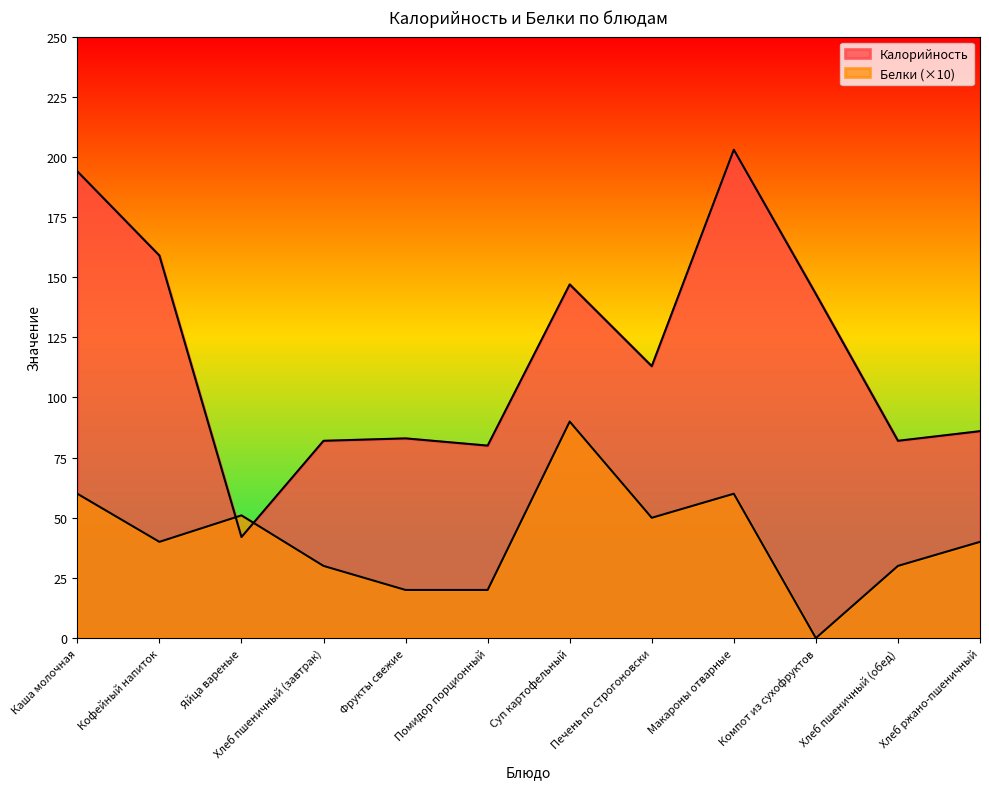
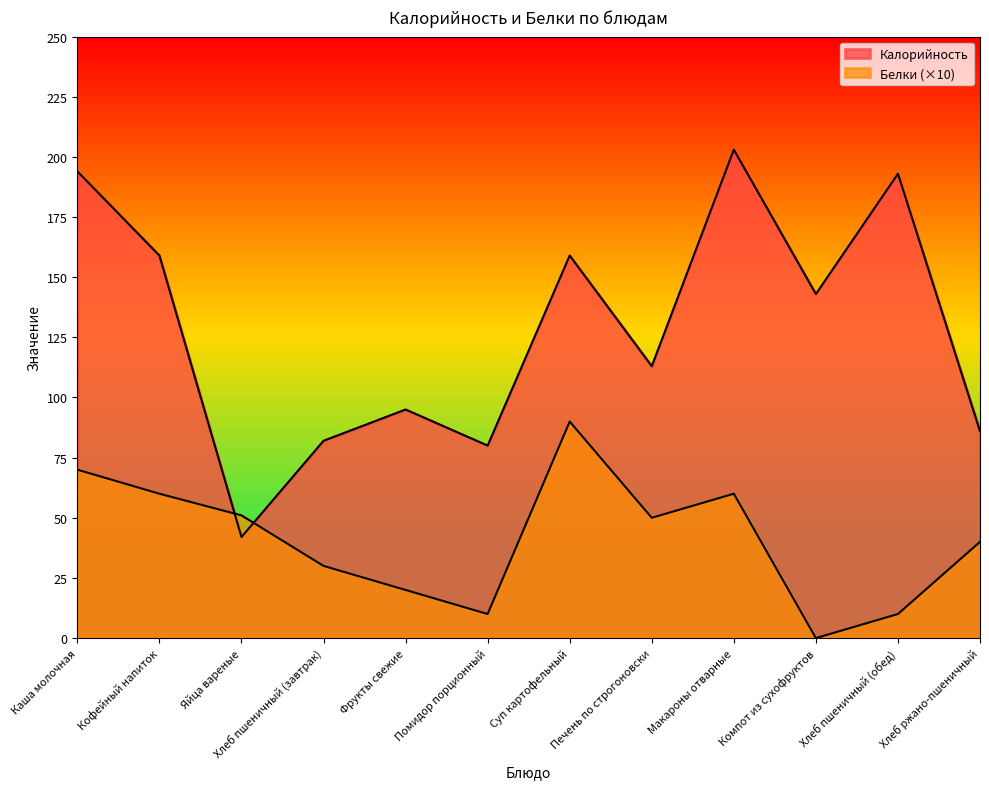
Белки (×10), Каша молочная: 60 -> 70
Белки (×10), Кофейный напиток: 40 -> 60
Калорийность, Фрукты свежие: 83 -> 95
Белки (×10), Помидор порционный: 20 -> 10
Калорийность, Суп картофельный: 147 -> 159
Калорийность, Хлеб пшеничный (обед): 82 -> 193
Белки (×10), Хлеб пшеничный (обед): 30 -> 10
